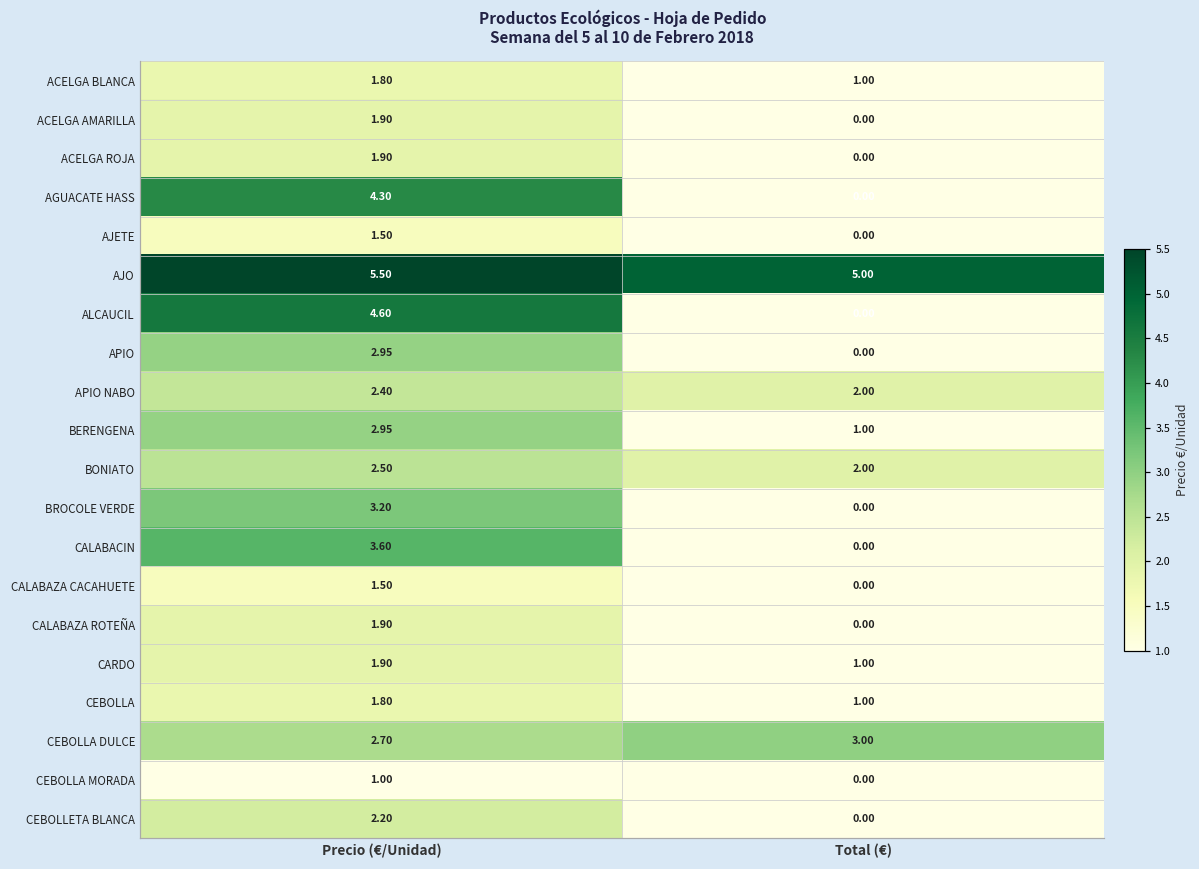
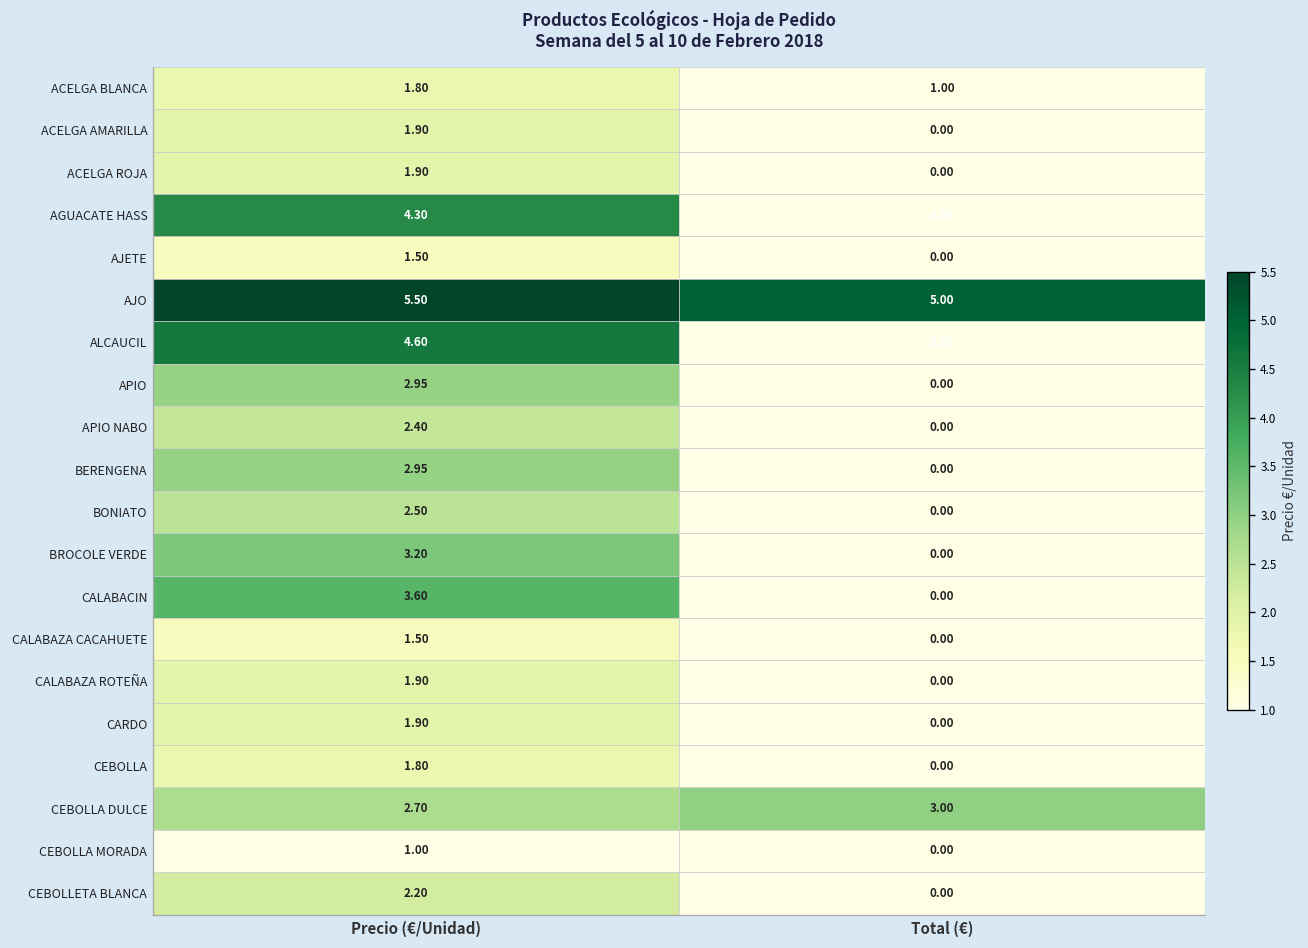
APIO NABO, Total (€): 2.00 -> 0.00
BERENGENA, Total (€): 1.00 -> 0.00
BONIATO, Total (€): 2.00 -> 0.00
CARDO, Total (€): 1.00 -> 0.00
CEBOLLA, Total (€): 1.00 -> 0.00
